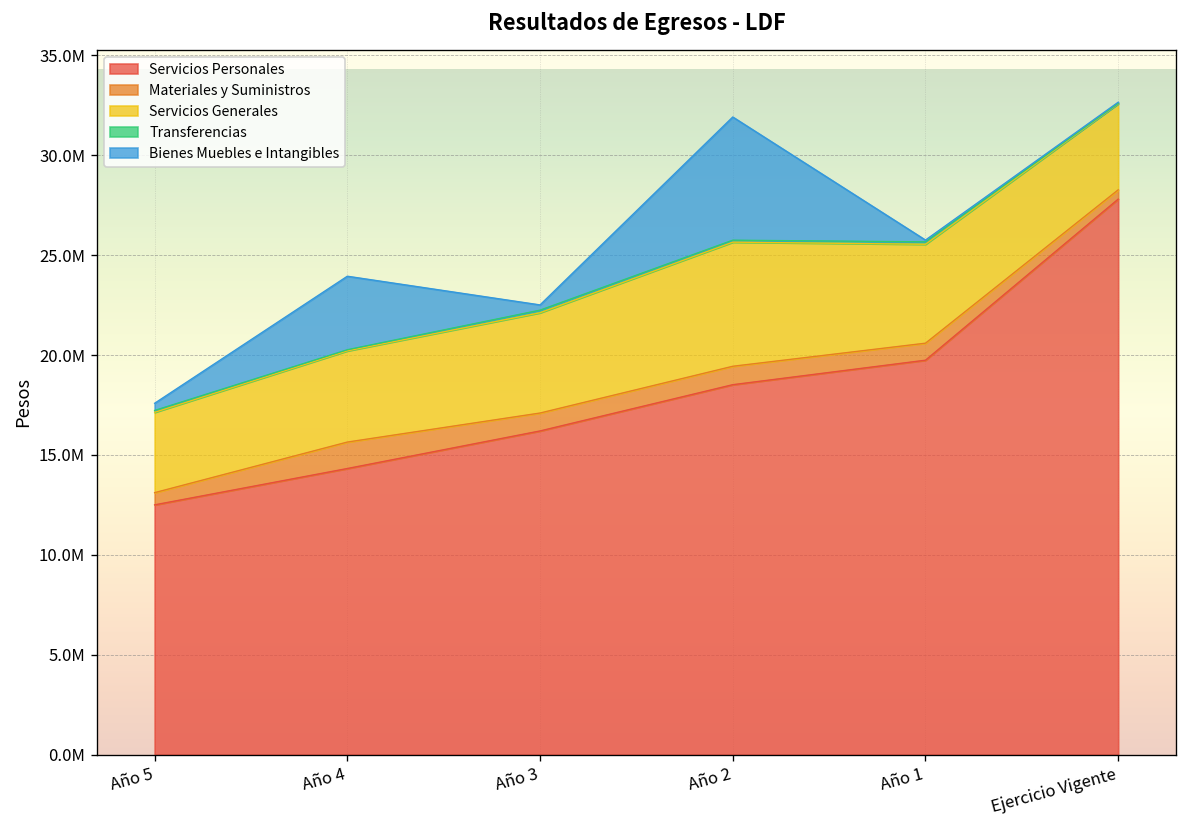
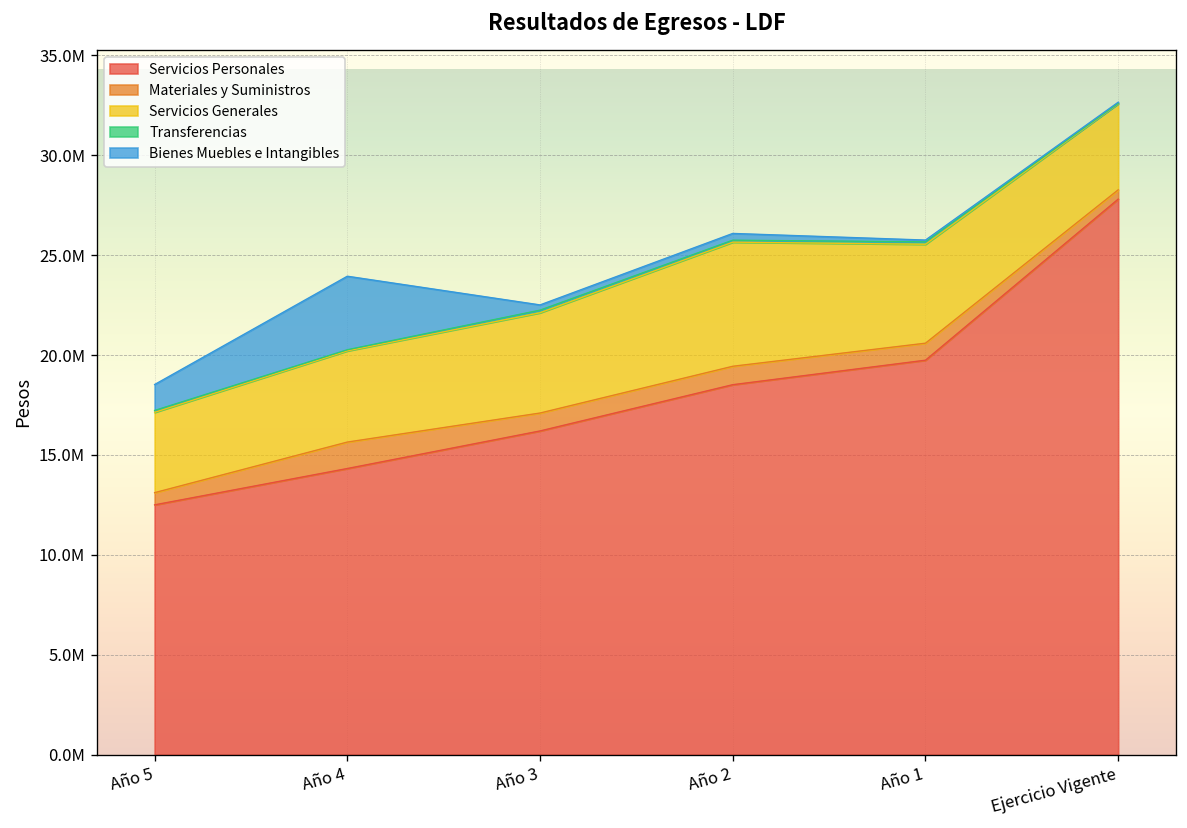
Bienes Muebles e Intangibles, Año 5: 400000 -> 1300000
Bienes Muebles e Intangibles, Año 2: 6200000 -> 300000
